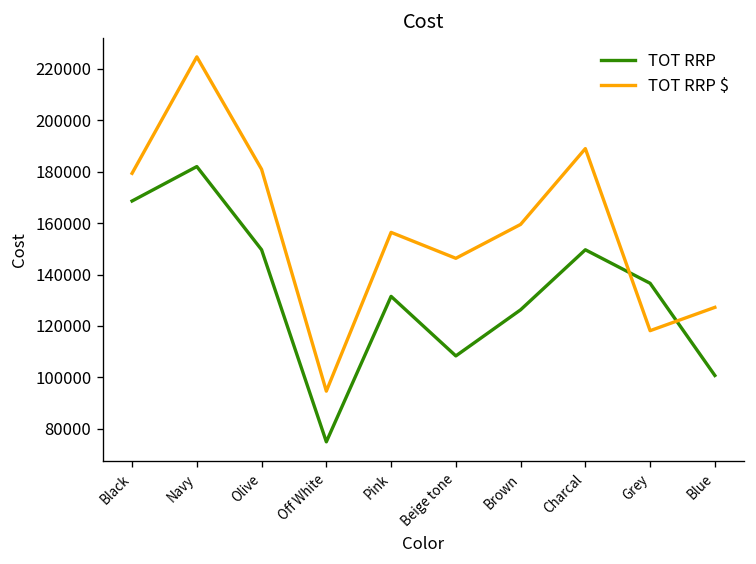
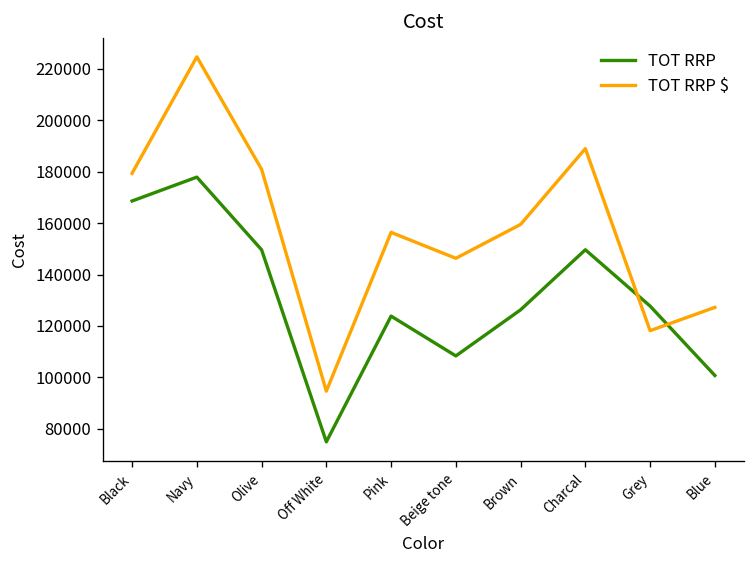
TOT RRP, Navy: 182000 -> 178000
TOT RRP, Pink: 132000 -> 124000
TOT RRP, Grey: 137000 -> 128000
